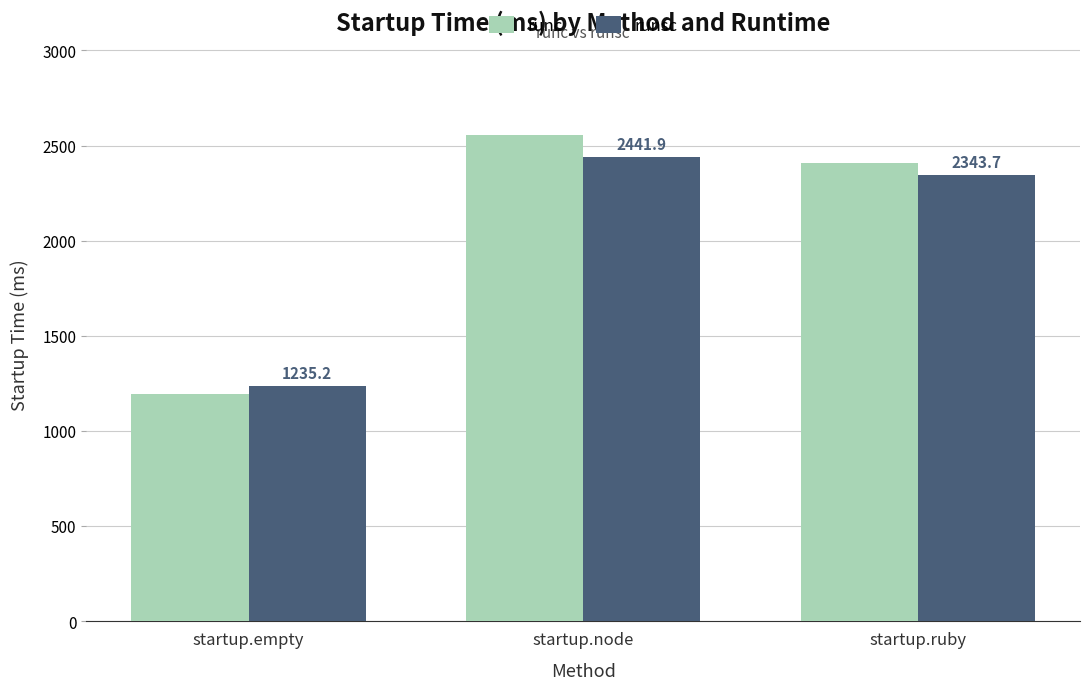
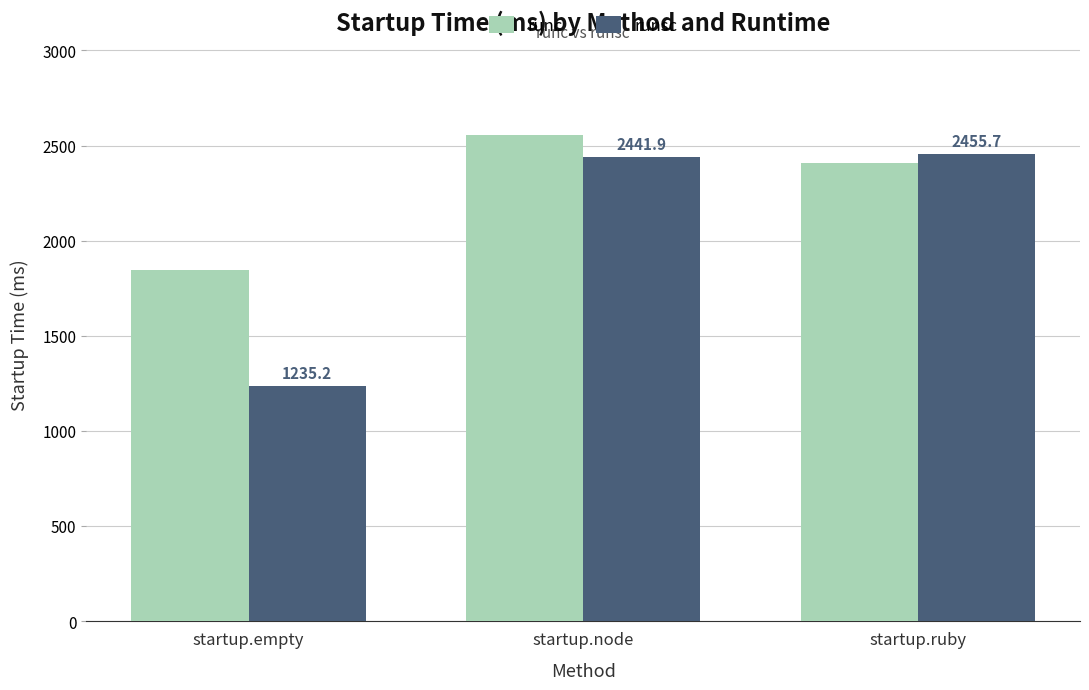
runc, startup.empty: 1190 -> 1850
runsc, startup.ruby: 2343.7 -> 2455.7
